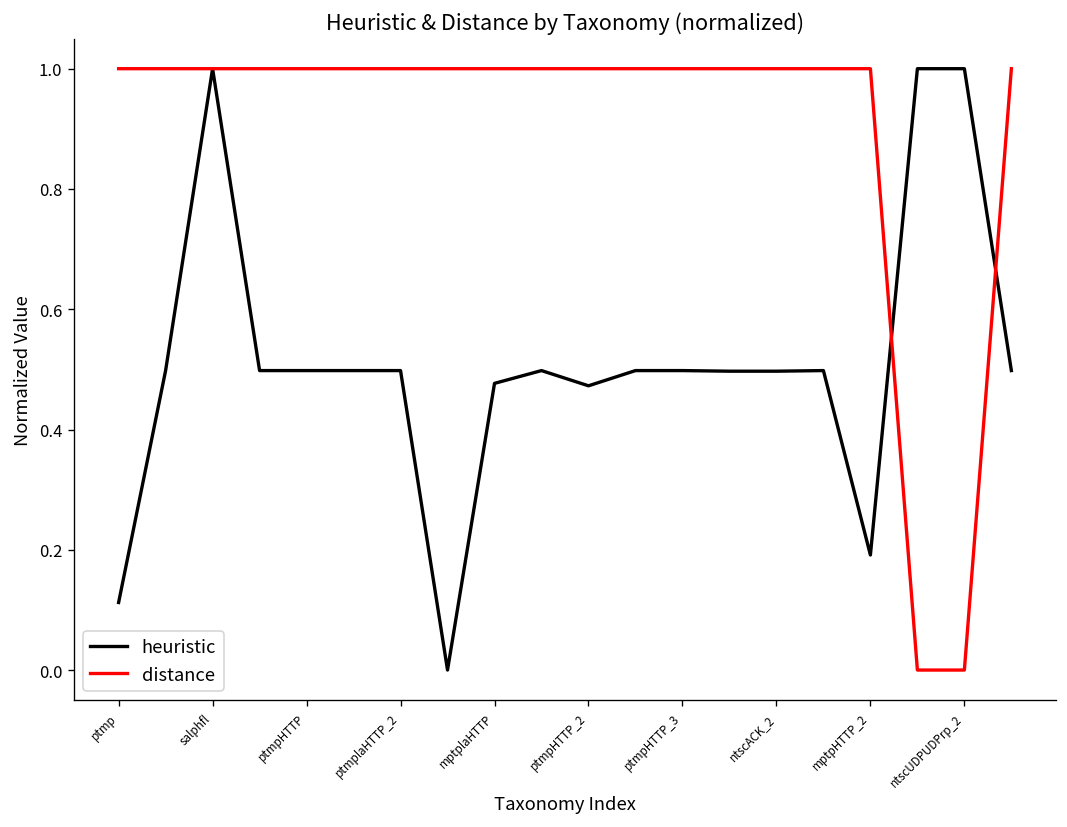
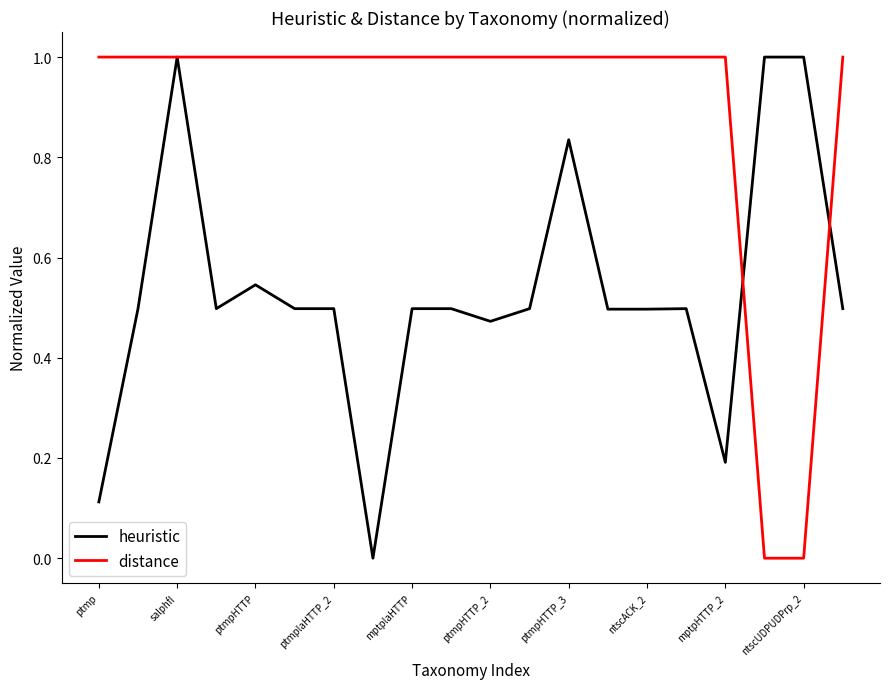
heuristic, ptmpHTTP: 0.50 -> 0.55
heuristic, mptplaHTTP: 0.48 -> 0.50
heuristic, ptmpHTTP_3: 0.50 -> 0.84
